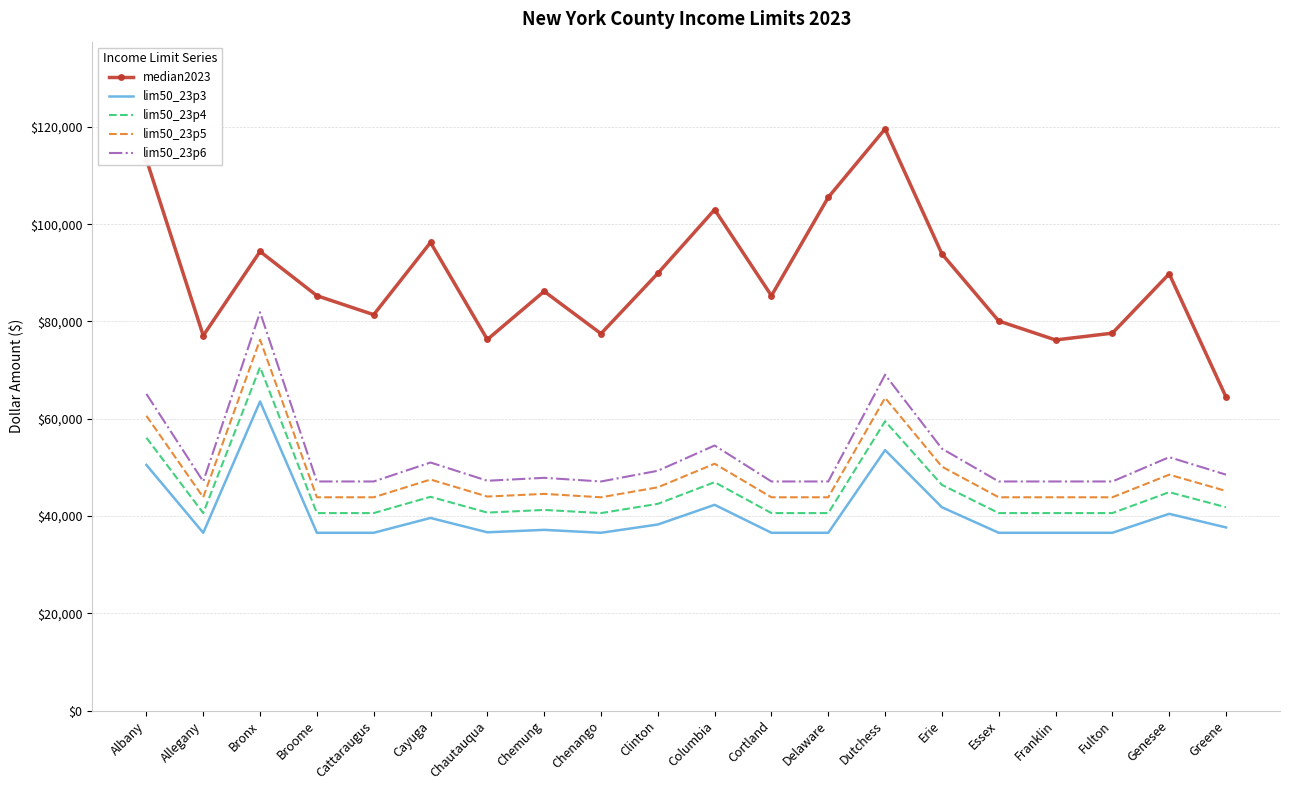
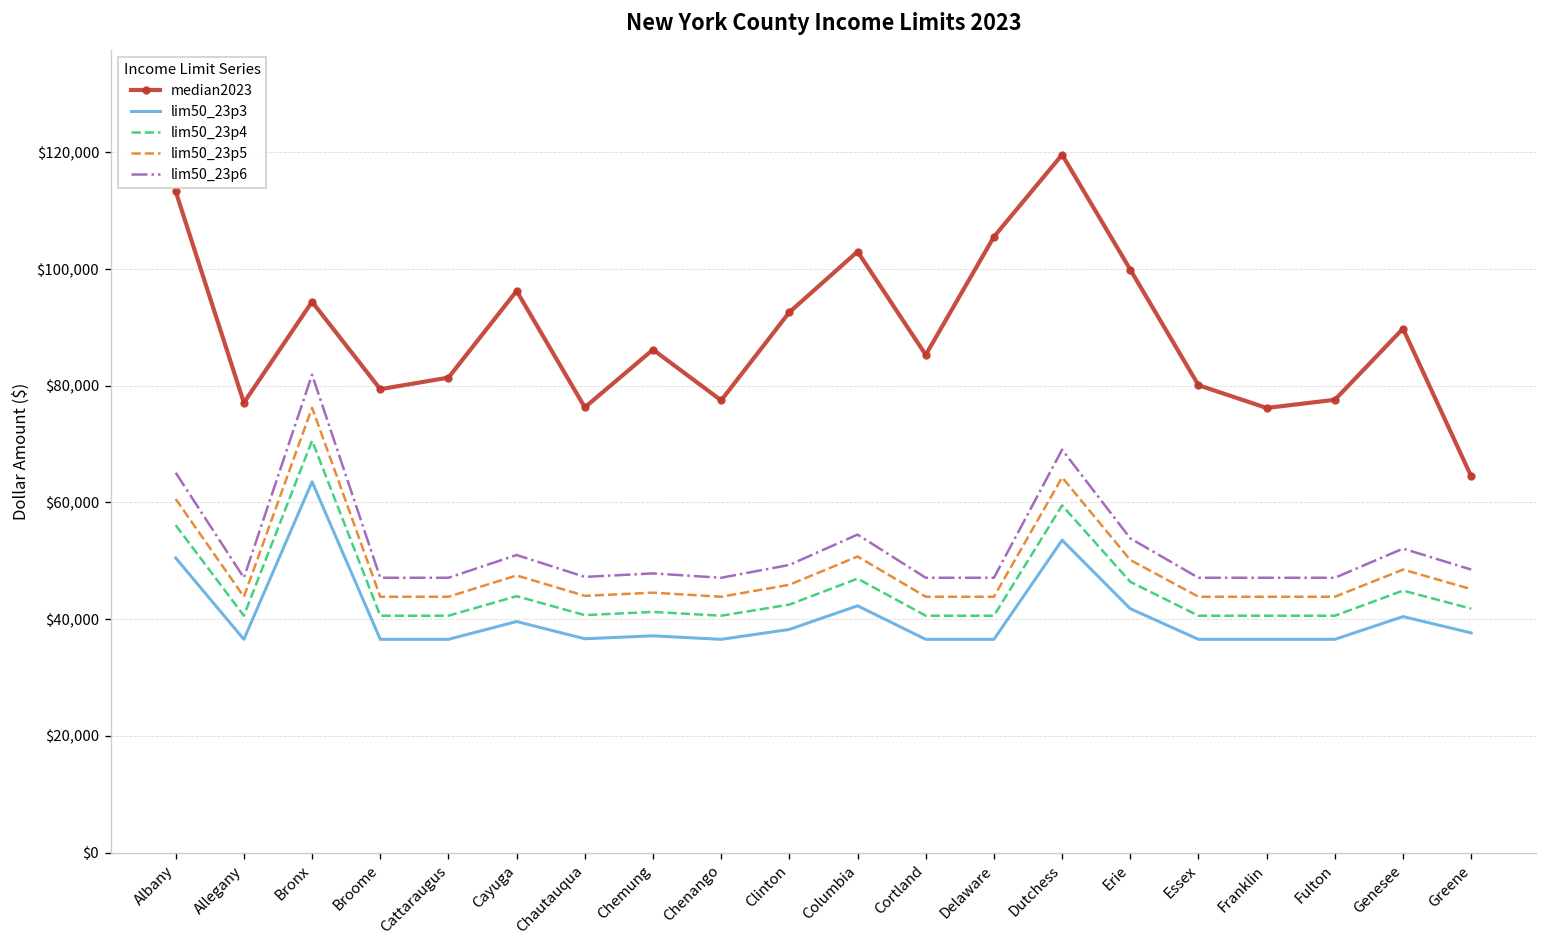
median2023, Broome: $85,000 -> $79,000
median2023, Clinton: $90,000 -> $93,000
median2023, Erie: $94,000 -> $100,000
